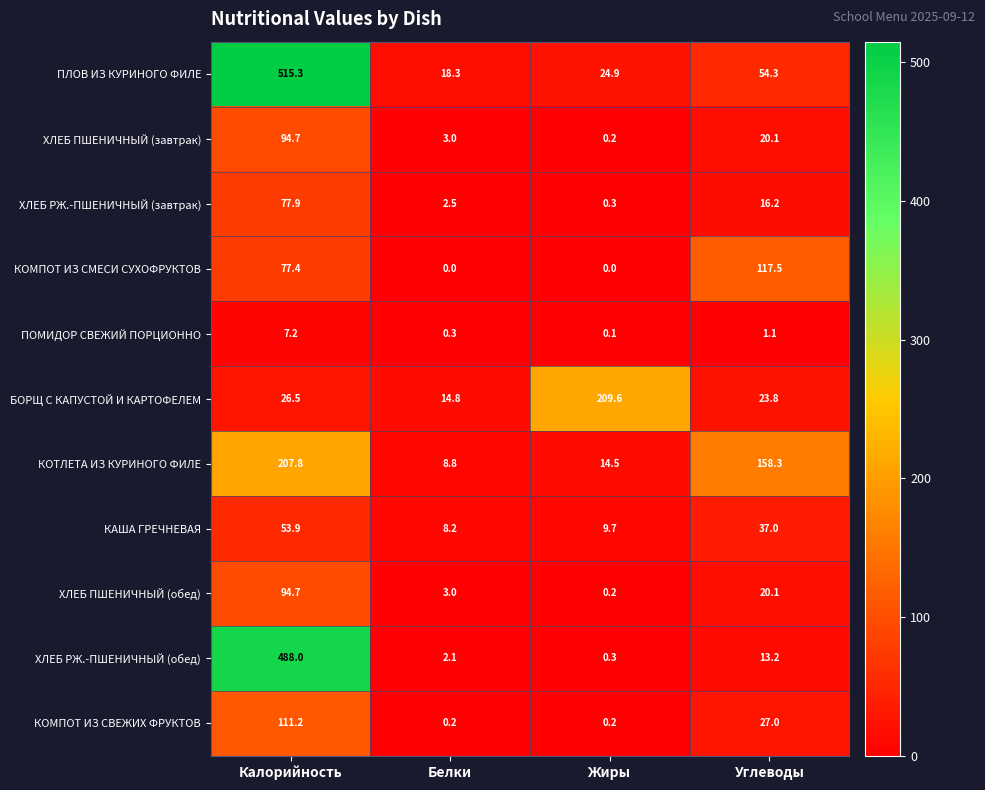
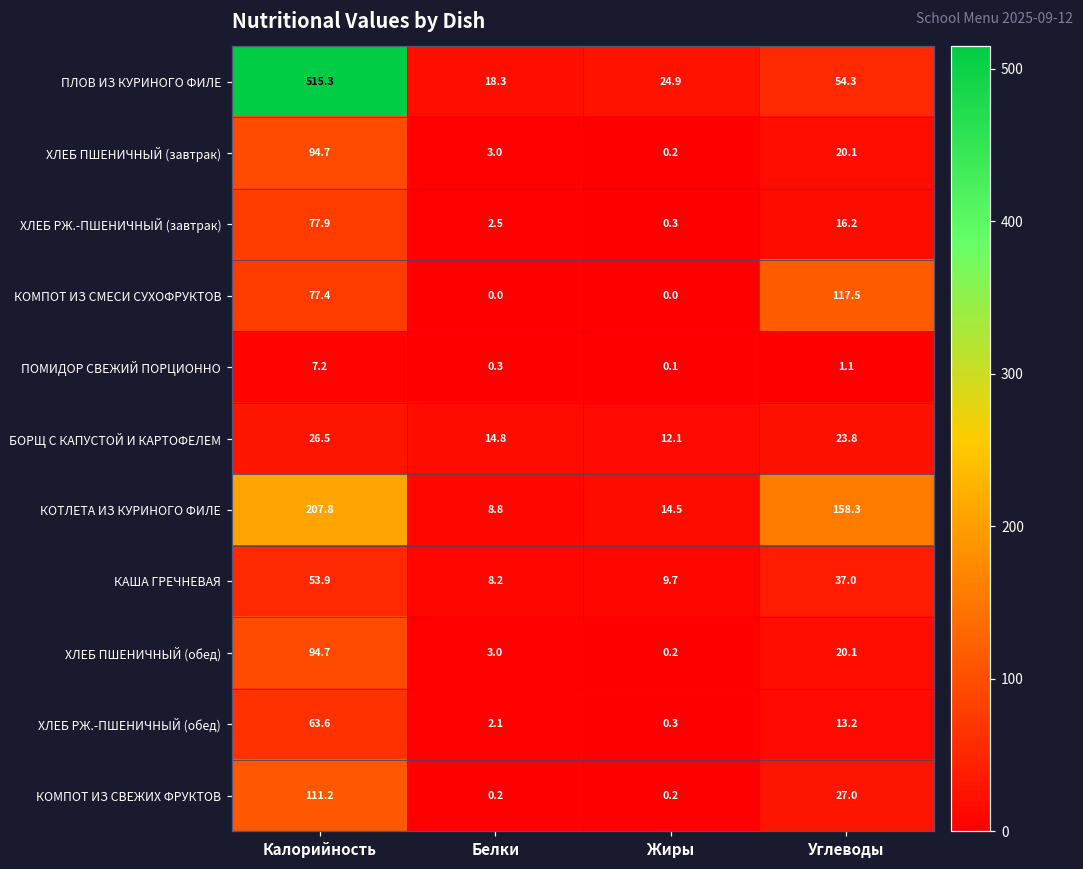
БОРЩ С КАПУСТОЙ И КАРТОФЕЛЕМ, Жиры: 209.6 -> 12.1
ХЛЕБ РЖ.-ПШЕНИЧНЫЙ (обед), Калорийность: 488.0 -> 63.6
